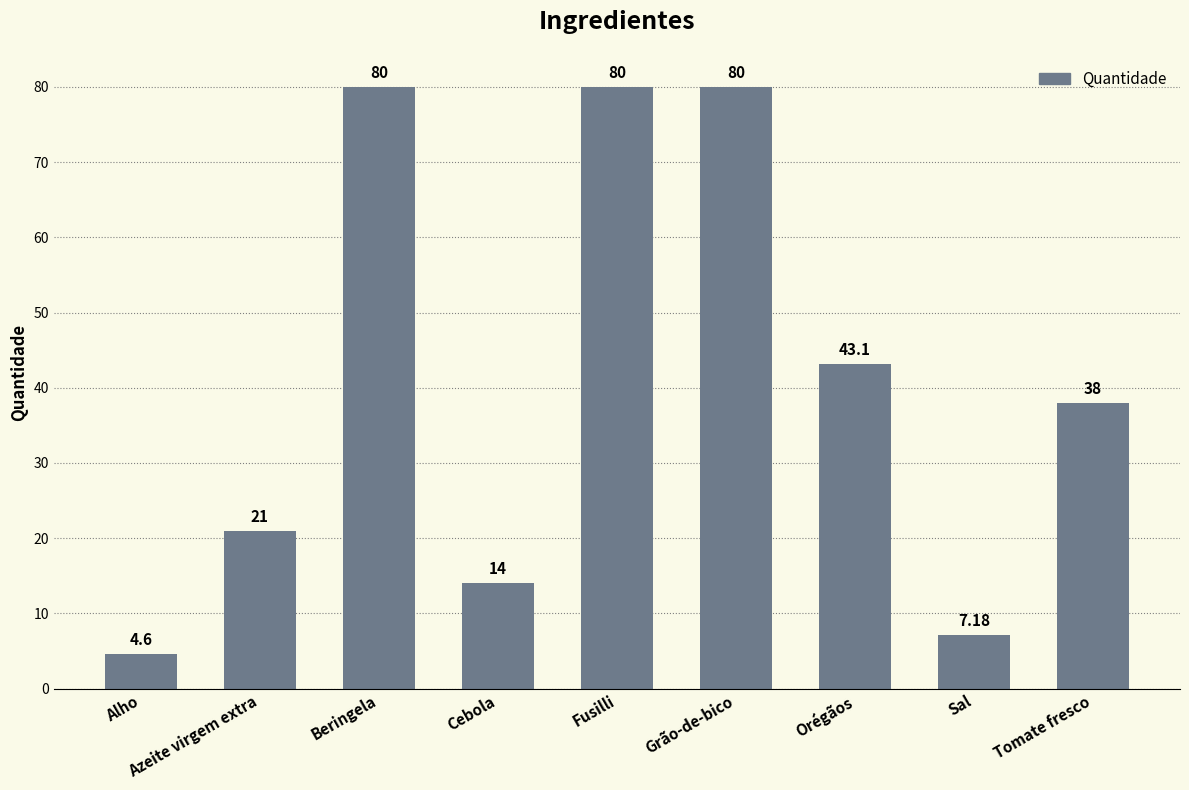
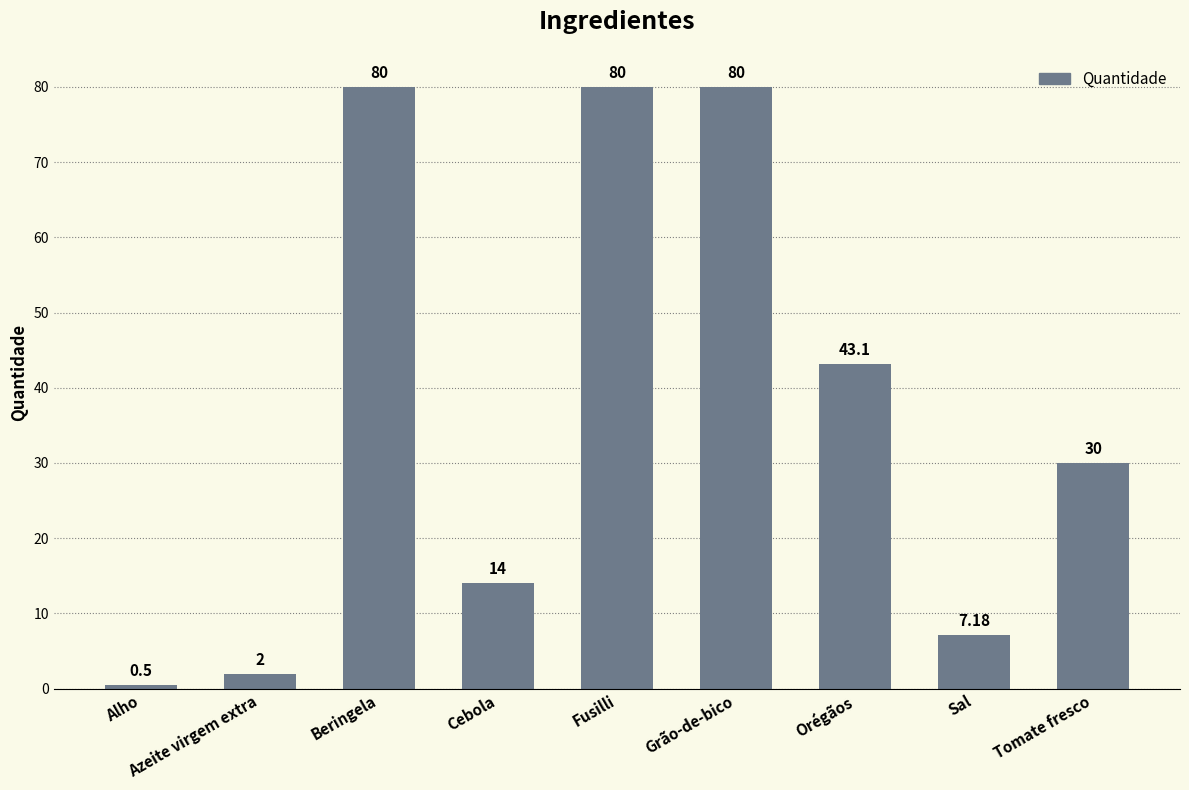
Alho: 4.6 -> 0.5
Azeite virgem extra: 21 -> 2
Tomate fresco: 38 -> 30
